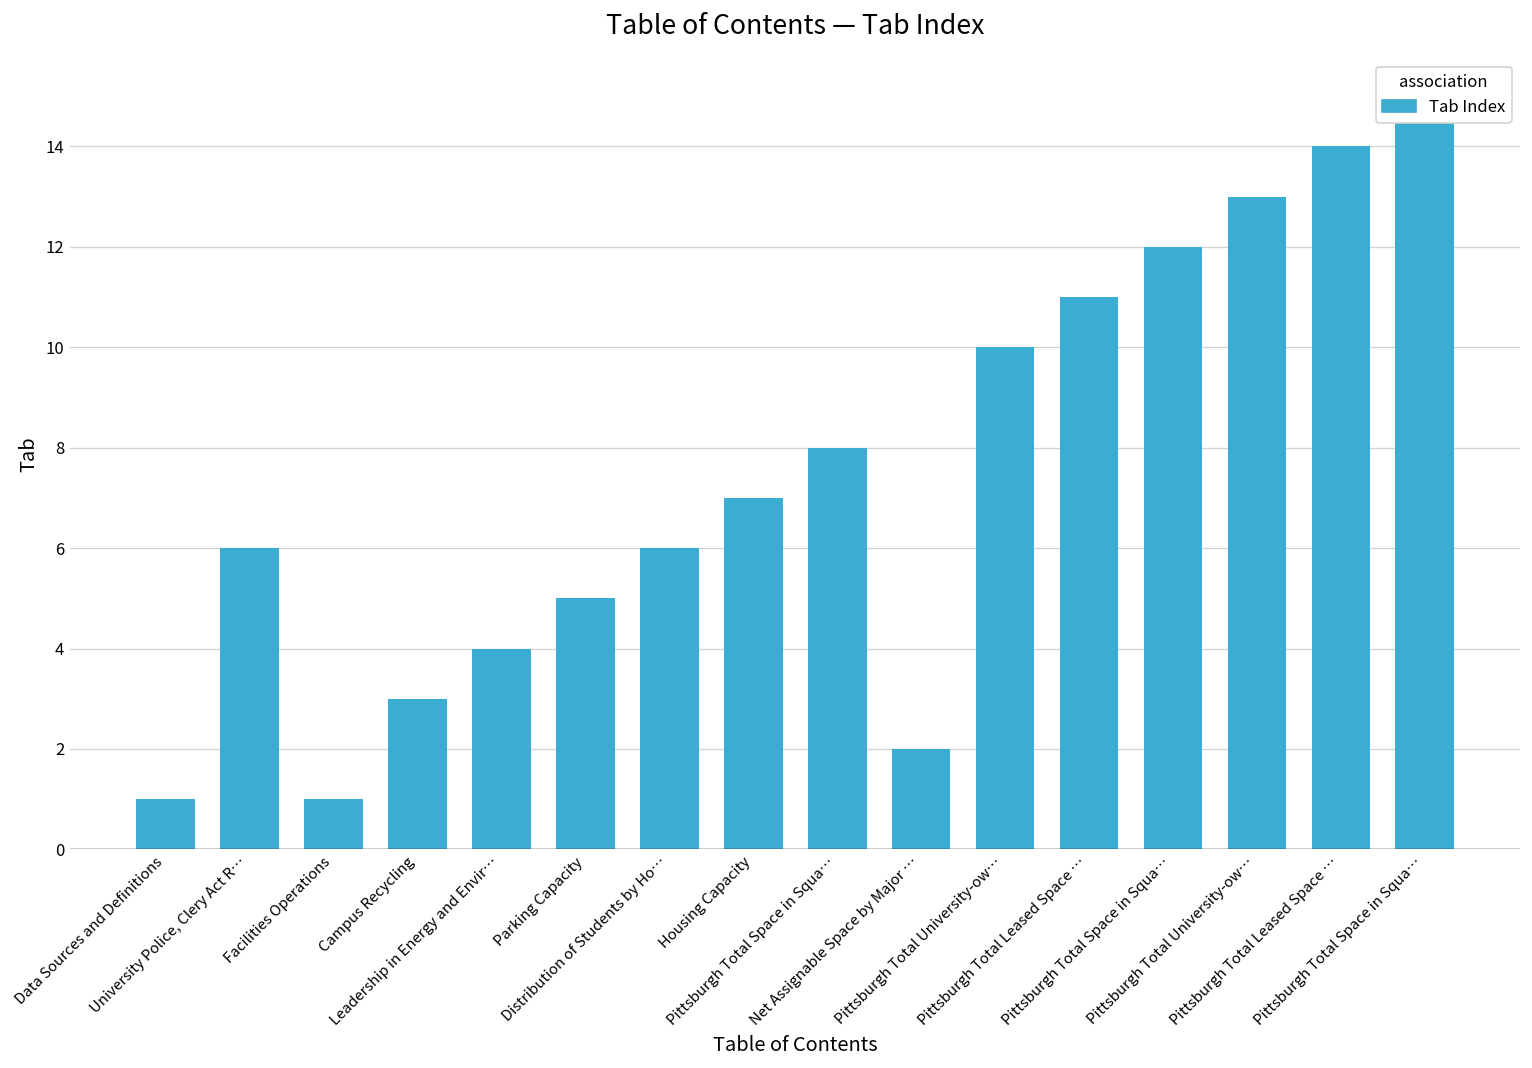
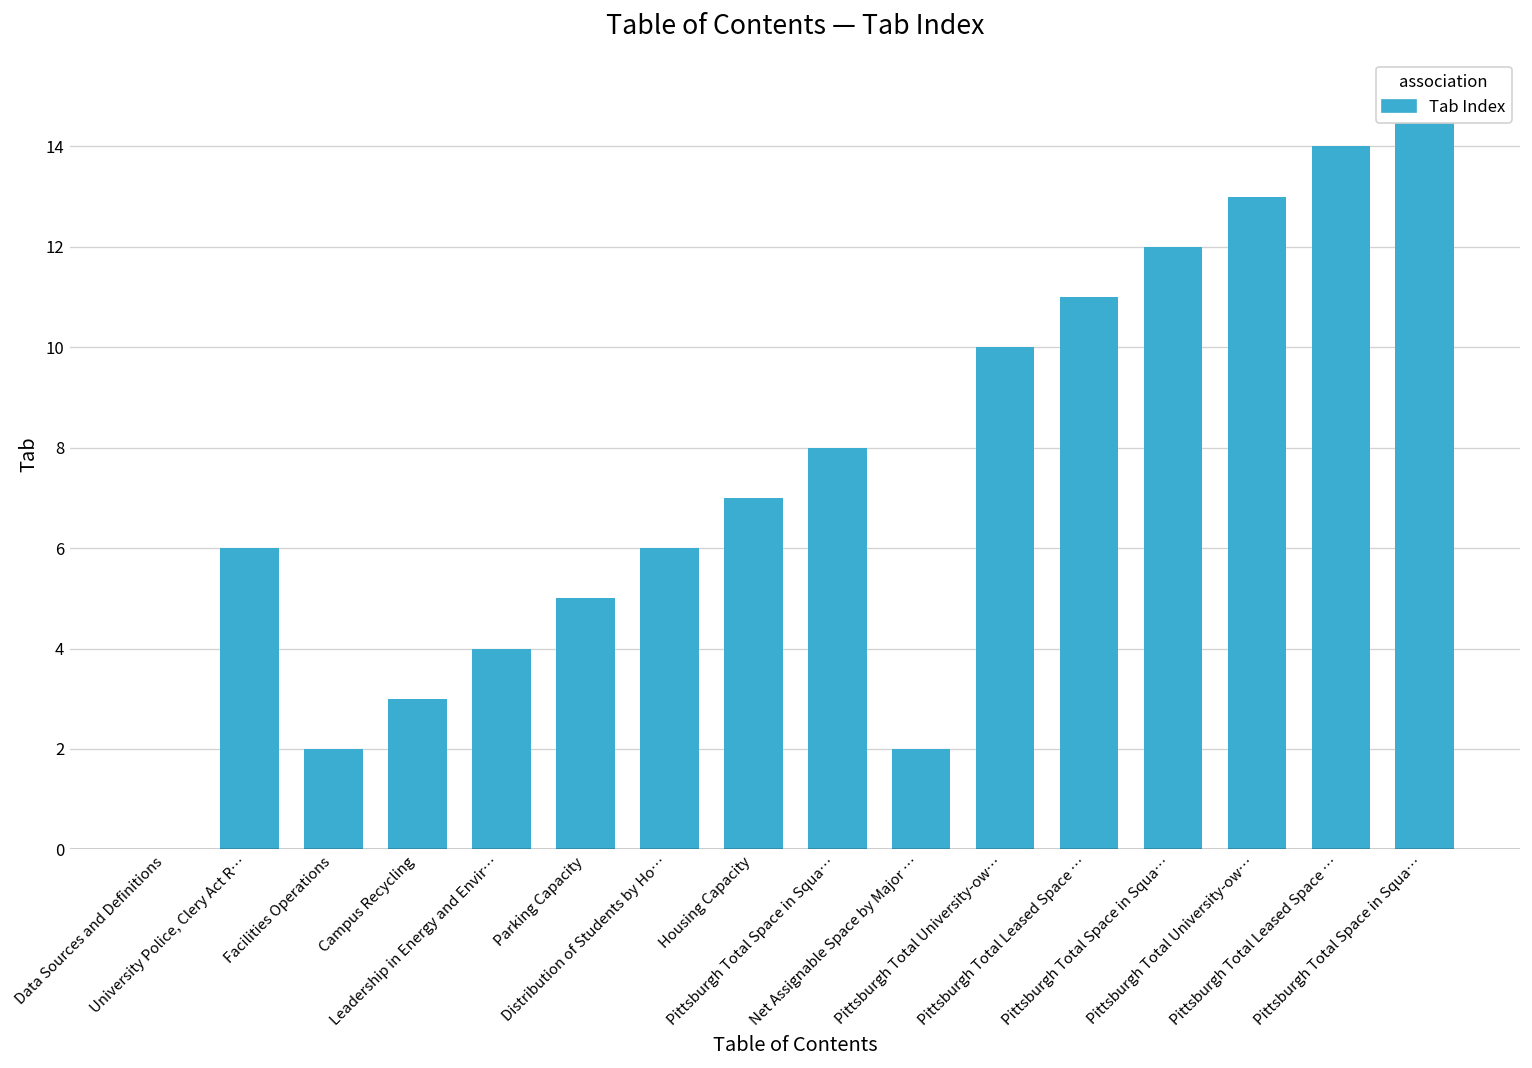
Data Sources and Definitions: 1 -> 0
Facilities Operations: 1 -> 2
